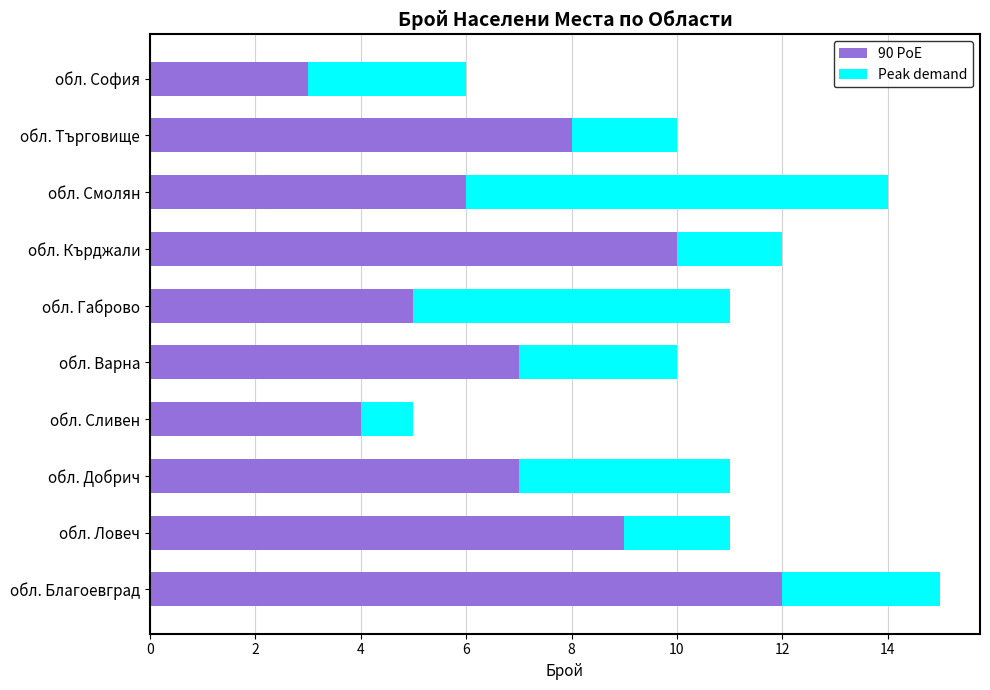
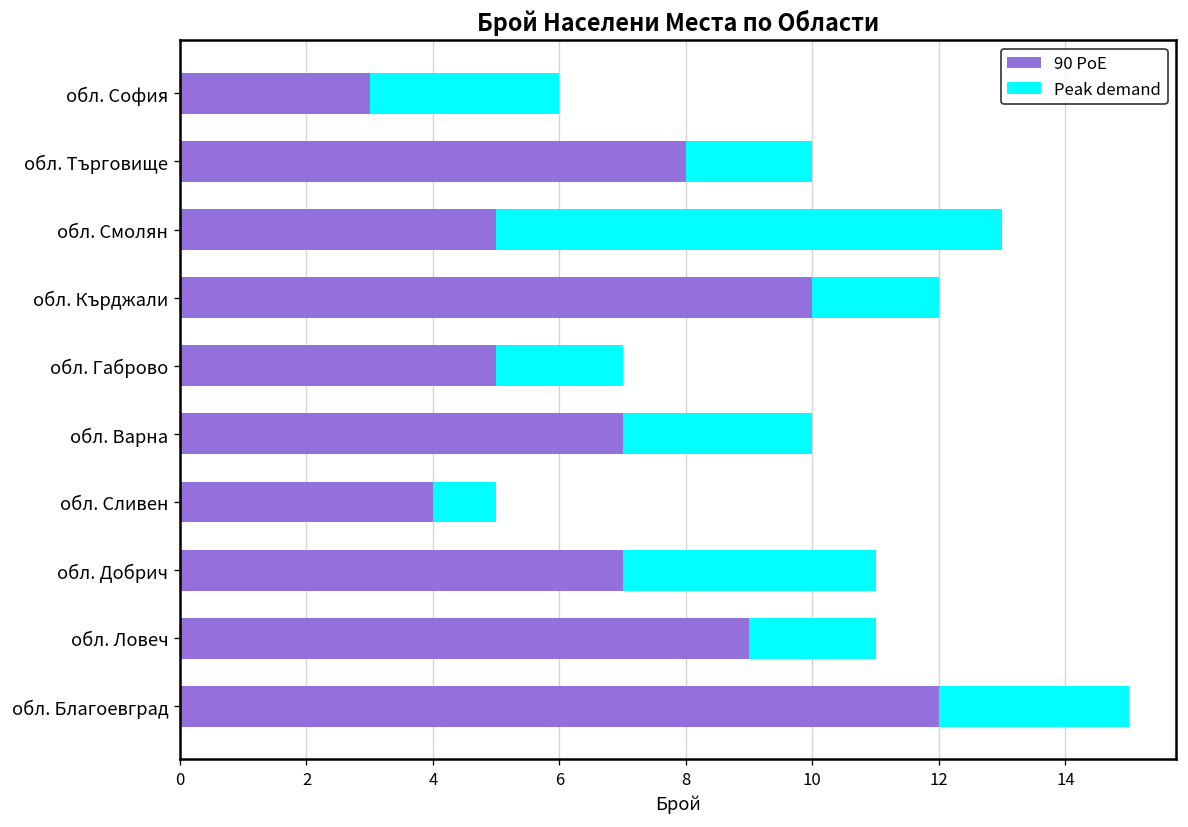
90 PoE, обл. Смолян: 6 -> 5
Peak demand, обл. Габрово: 6 -> 2
